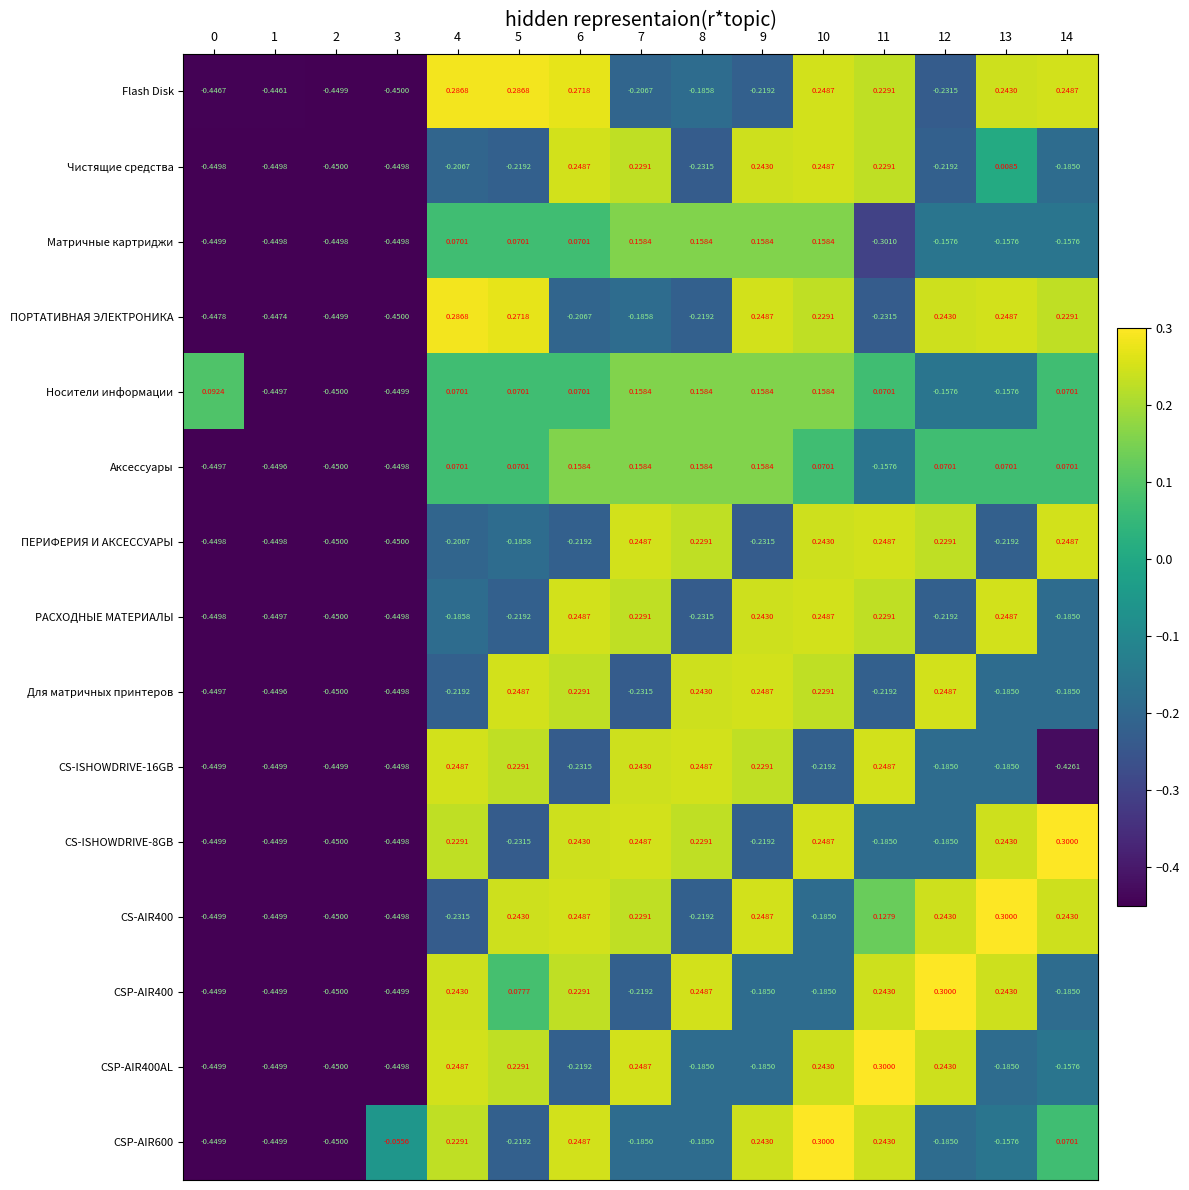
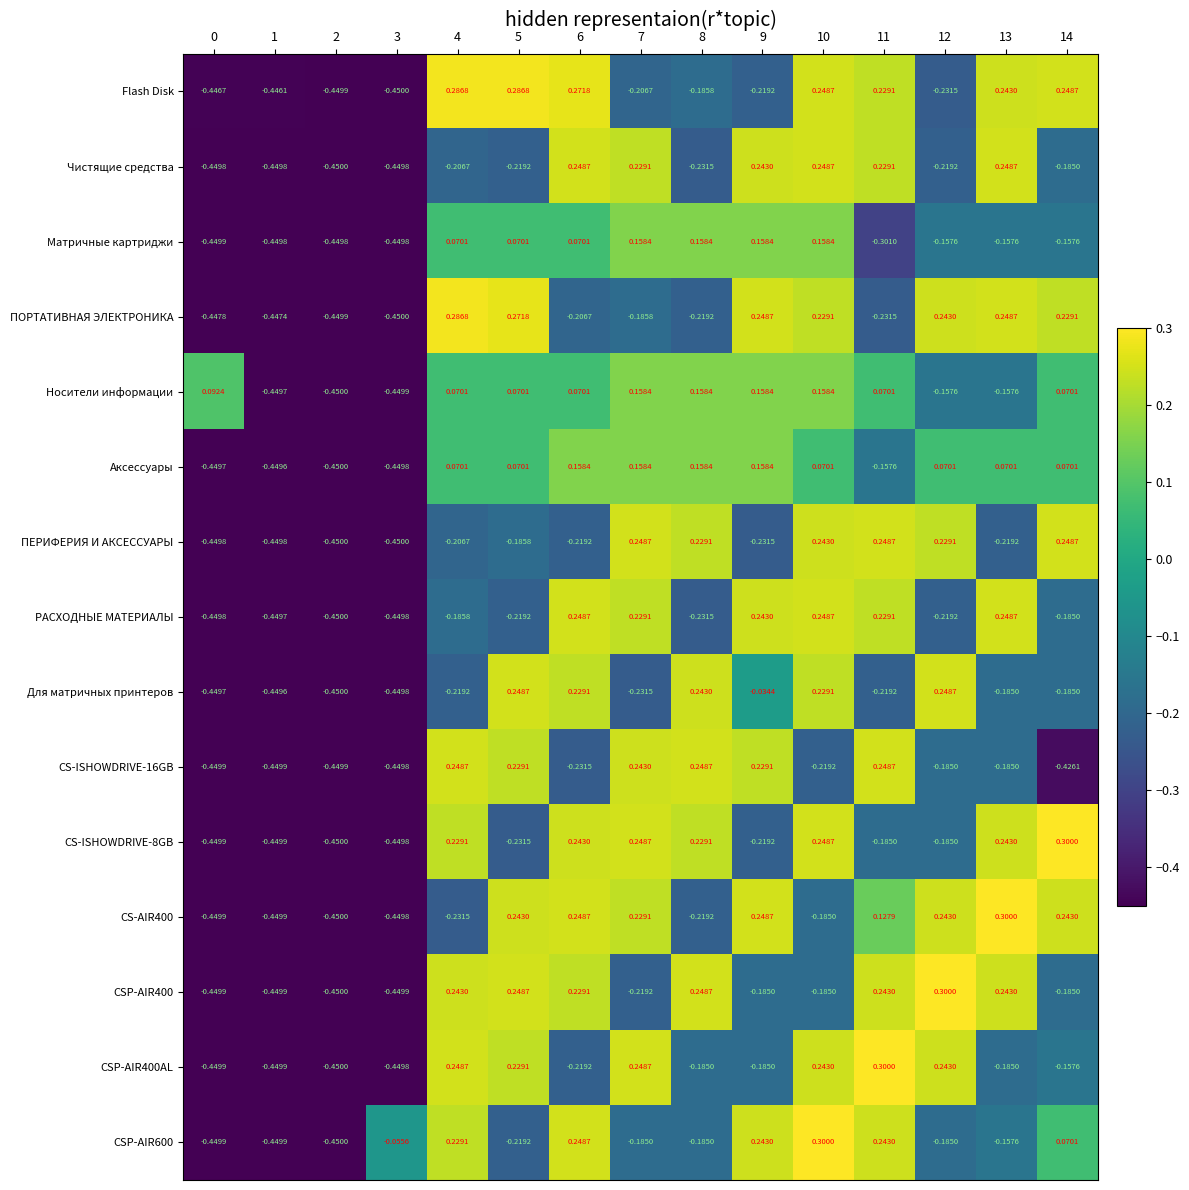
Чистящие средства, 13: 0.0085 -> 0.2487
Для матричных принтеров, 9: 0.2487 -> -0.0344
CSP-AIR400, 5: 0.0777 -> 0.2487
